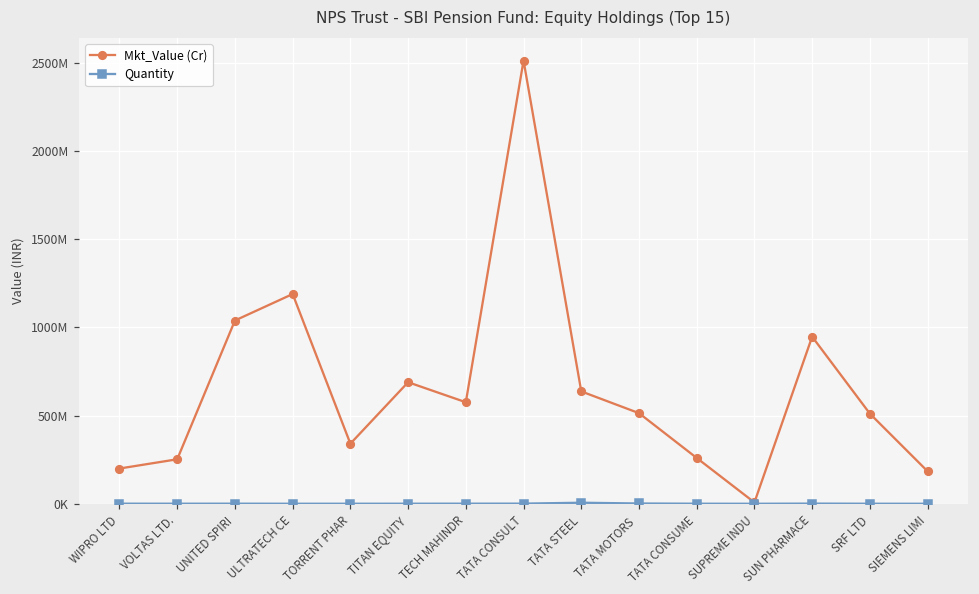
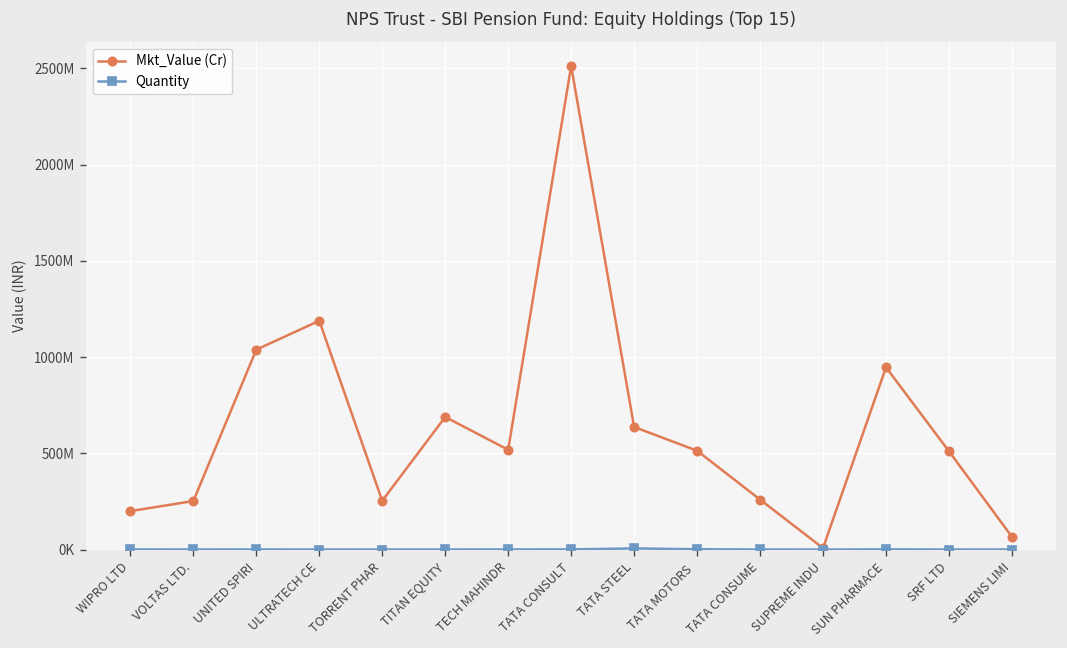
Mkt_Value (Cr), TORRENT PHAR: 340000000 -> 250000000
Mkt_Value (Cr), TECH MAHINDR: 580000000 -> 520000000
Mkt_Value (Cr), SIEMENS LIMI: 180000000 -> 70000000
